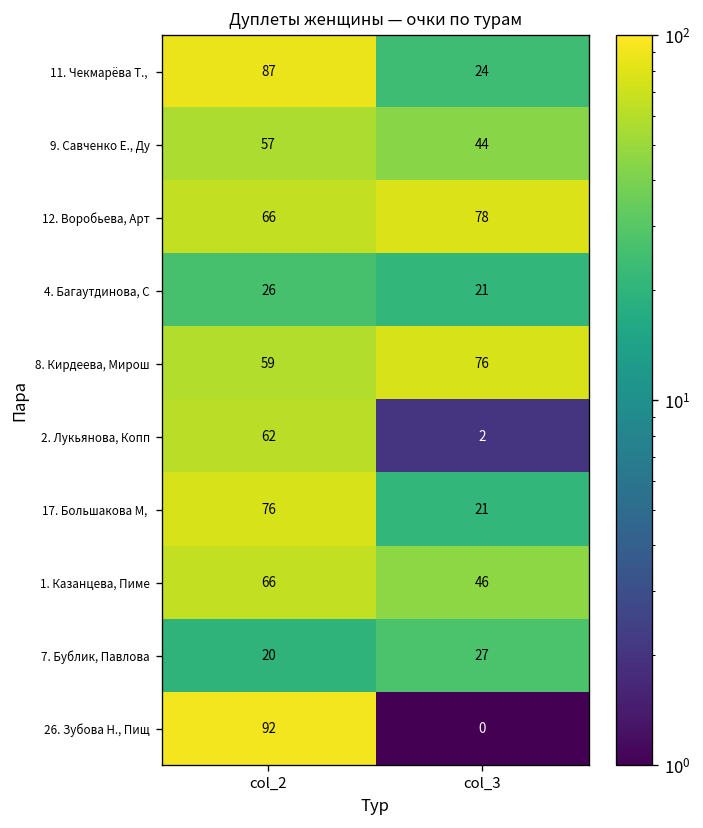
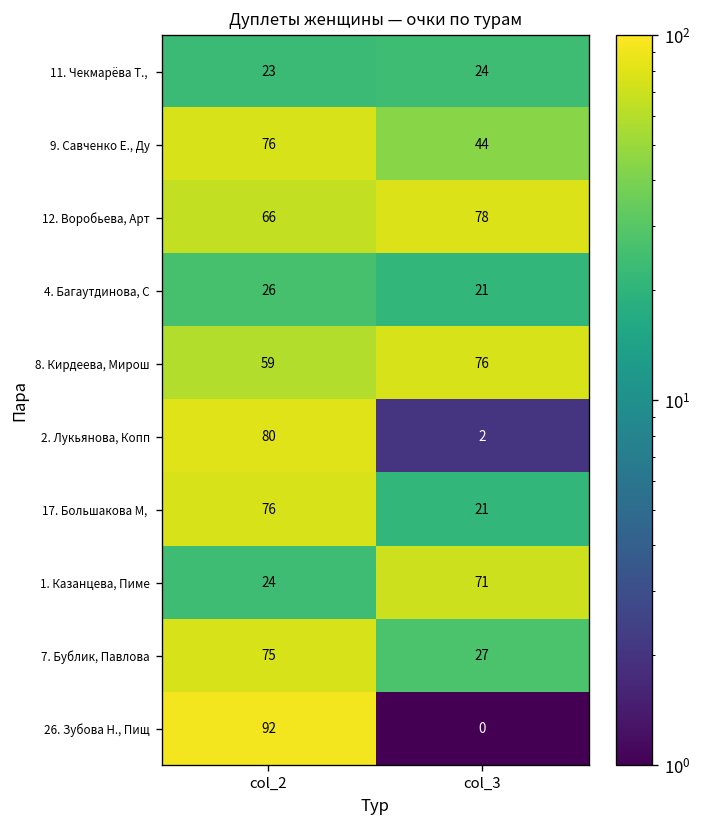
11. Чекмарëва Т.,, col_2: 87 -> 23
9. Савченко Е., Ду, col_2: 57 -> 76
2. Лукьянова, Копп, col_2: 62 -> 80
1. Казанцева, Пиме, col_2: 66 -> 24
1. Казанцева, Пиме, col_3: 46 -> 71
7. Бублик, Павлова, col_2: 20 -> 75
